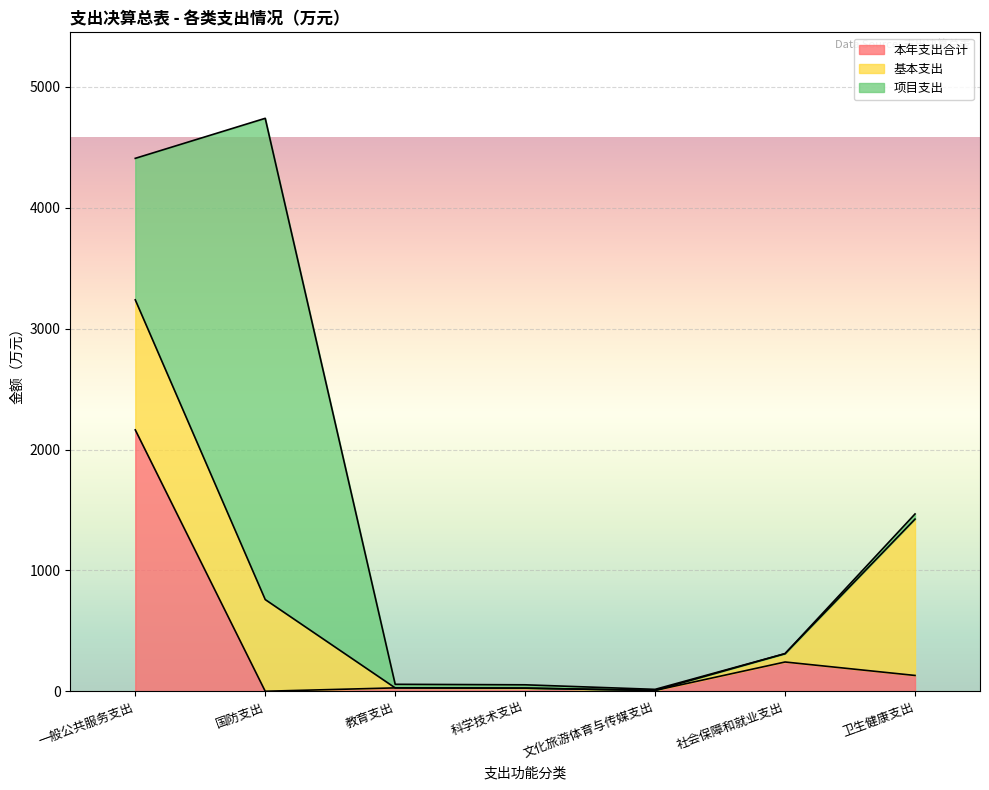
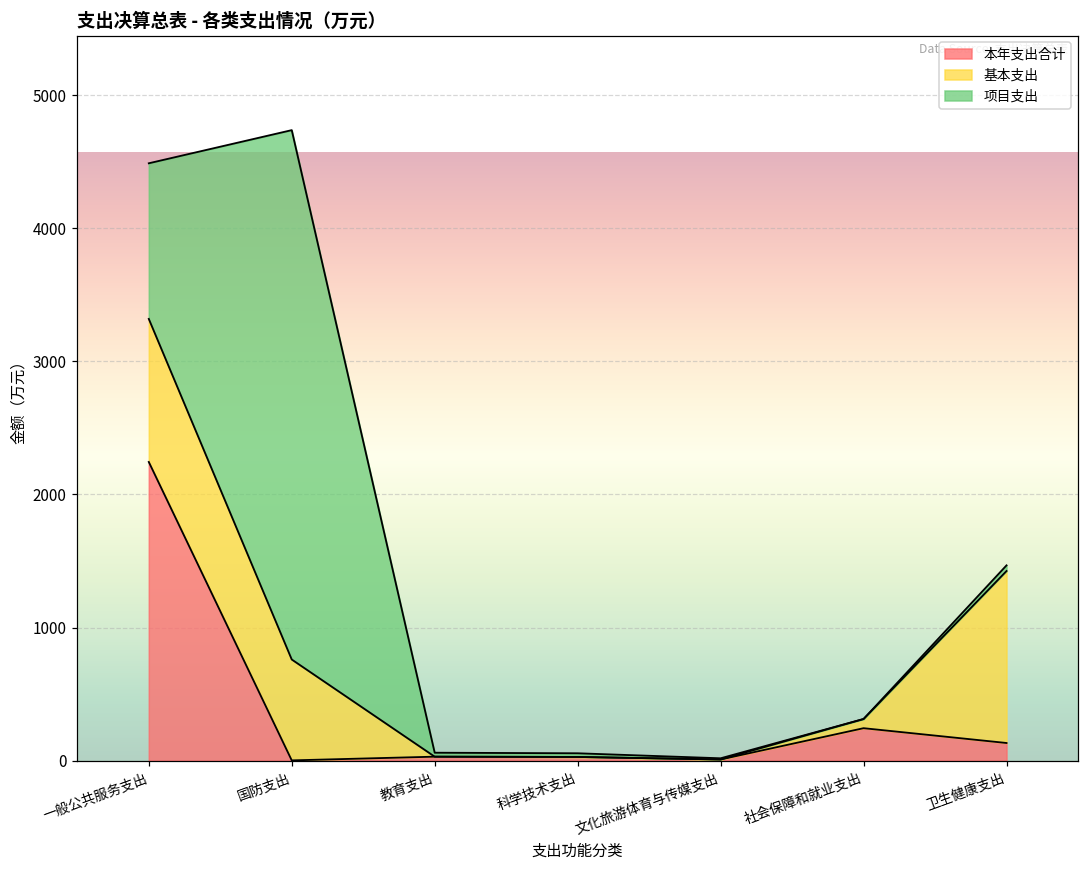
本年支出合计, 一般公共服务支出: 2160 -> 2240
